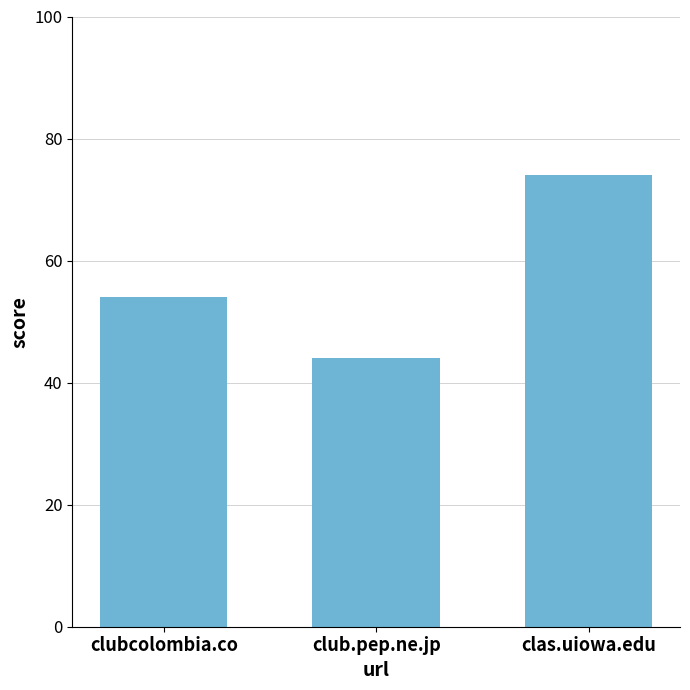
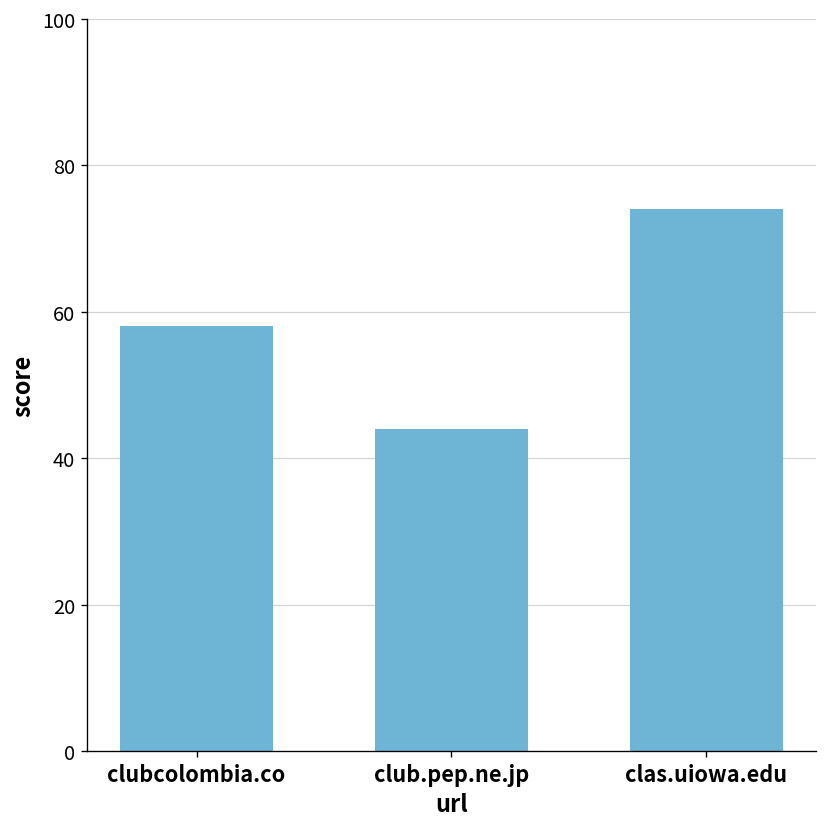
clubcolombia.co: 54 -> 58
